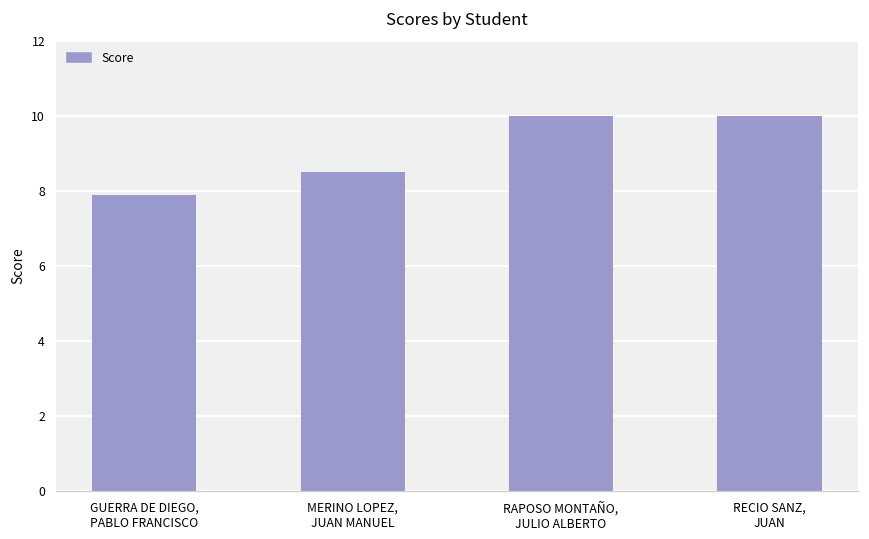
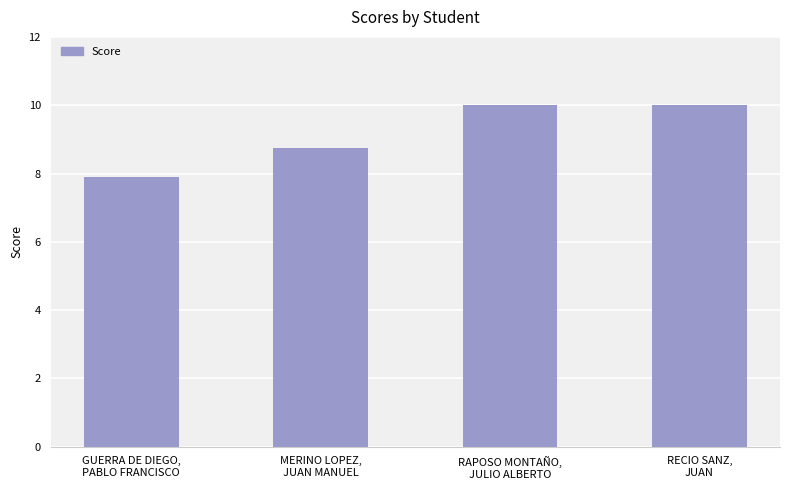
MERINO LOPEZ, JUAN MANUEL: 8.5 -> 8.8
